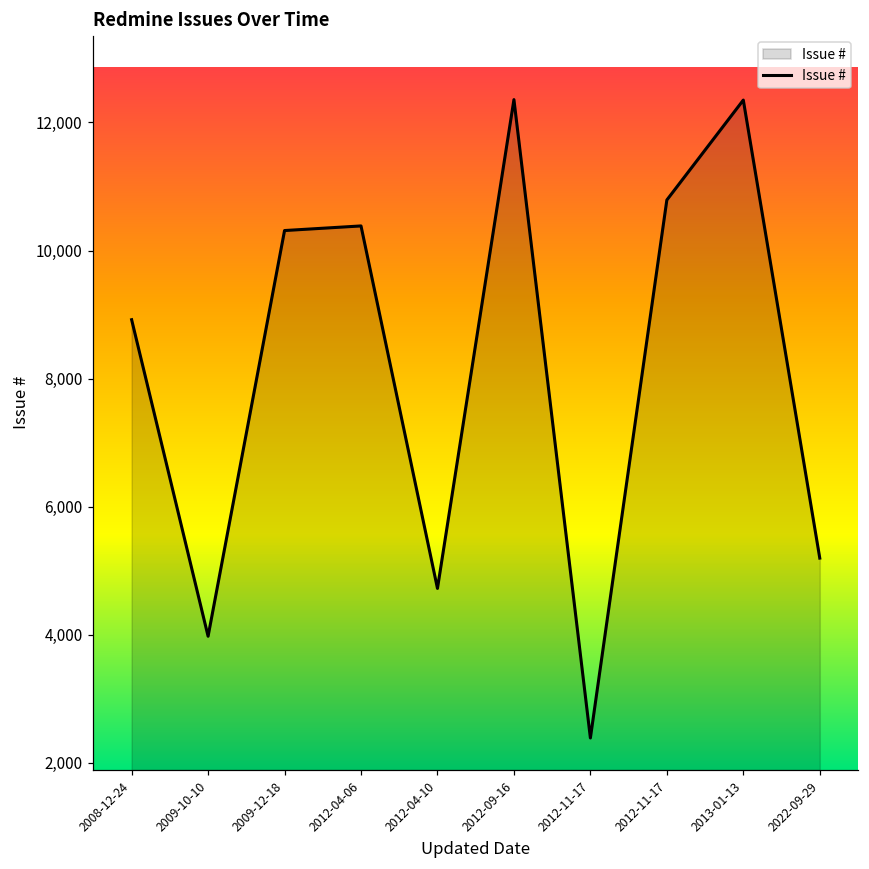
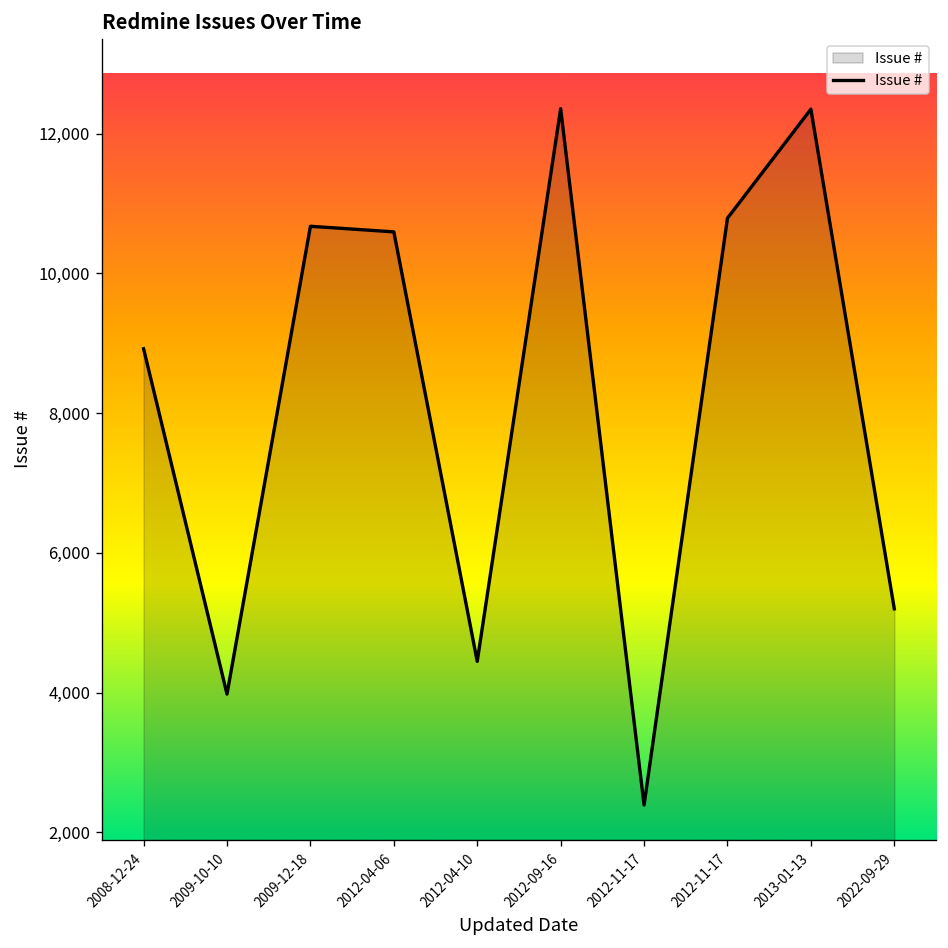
2009-12-18: 10,300 -> 10,700
2012-04-06: 10,400 -> 10,600
2012-04-10: 4,700 -> 4,400
